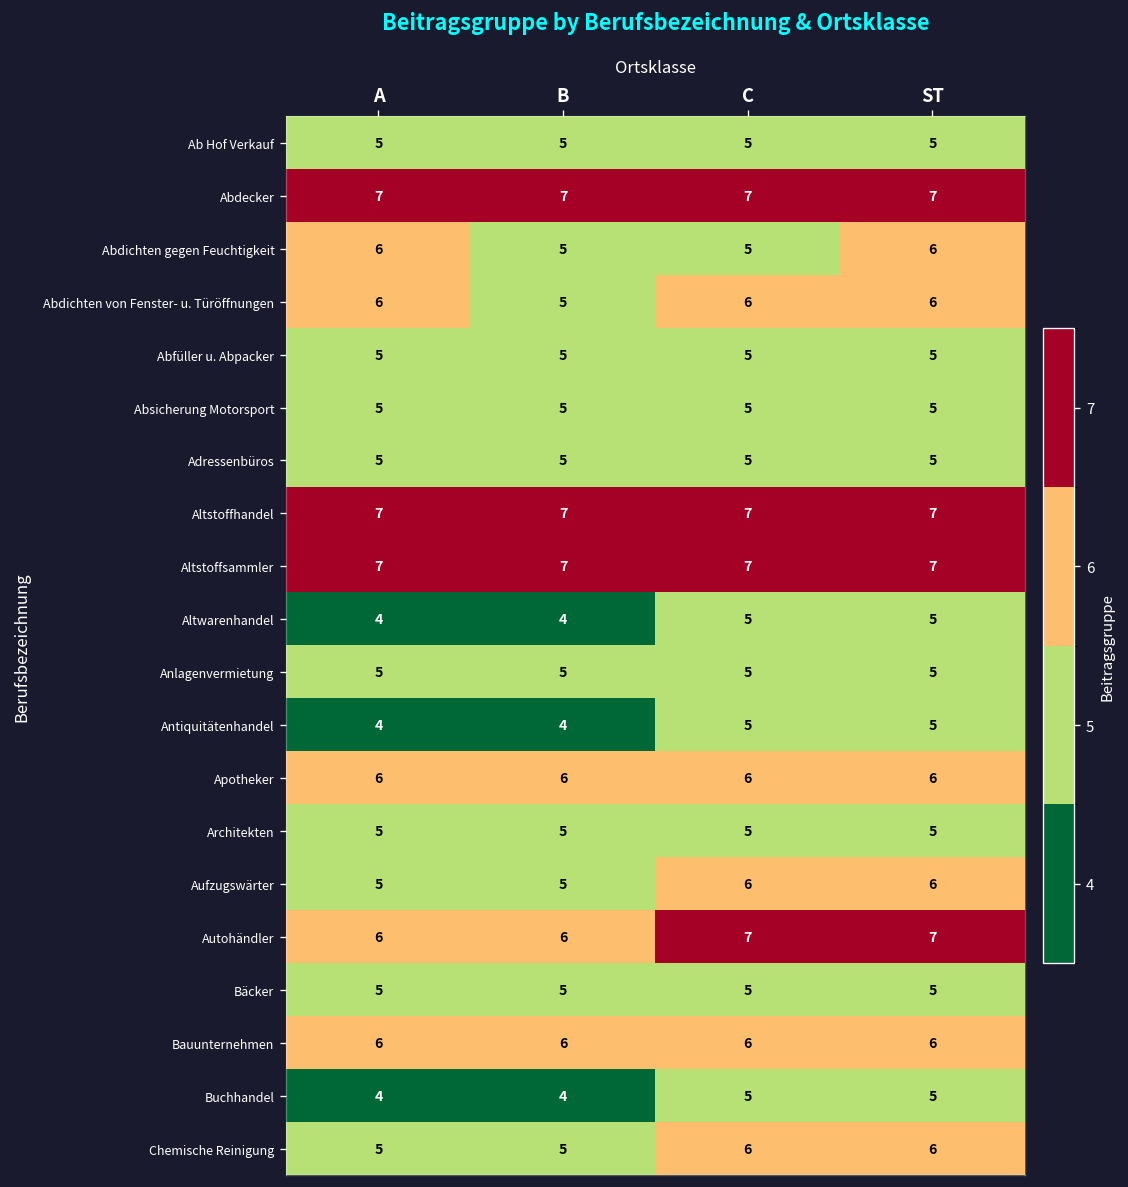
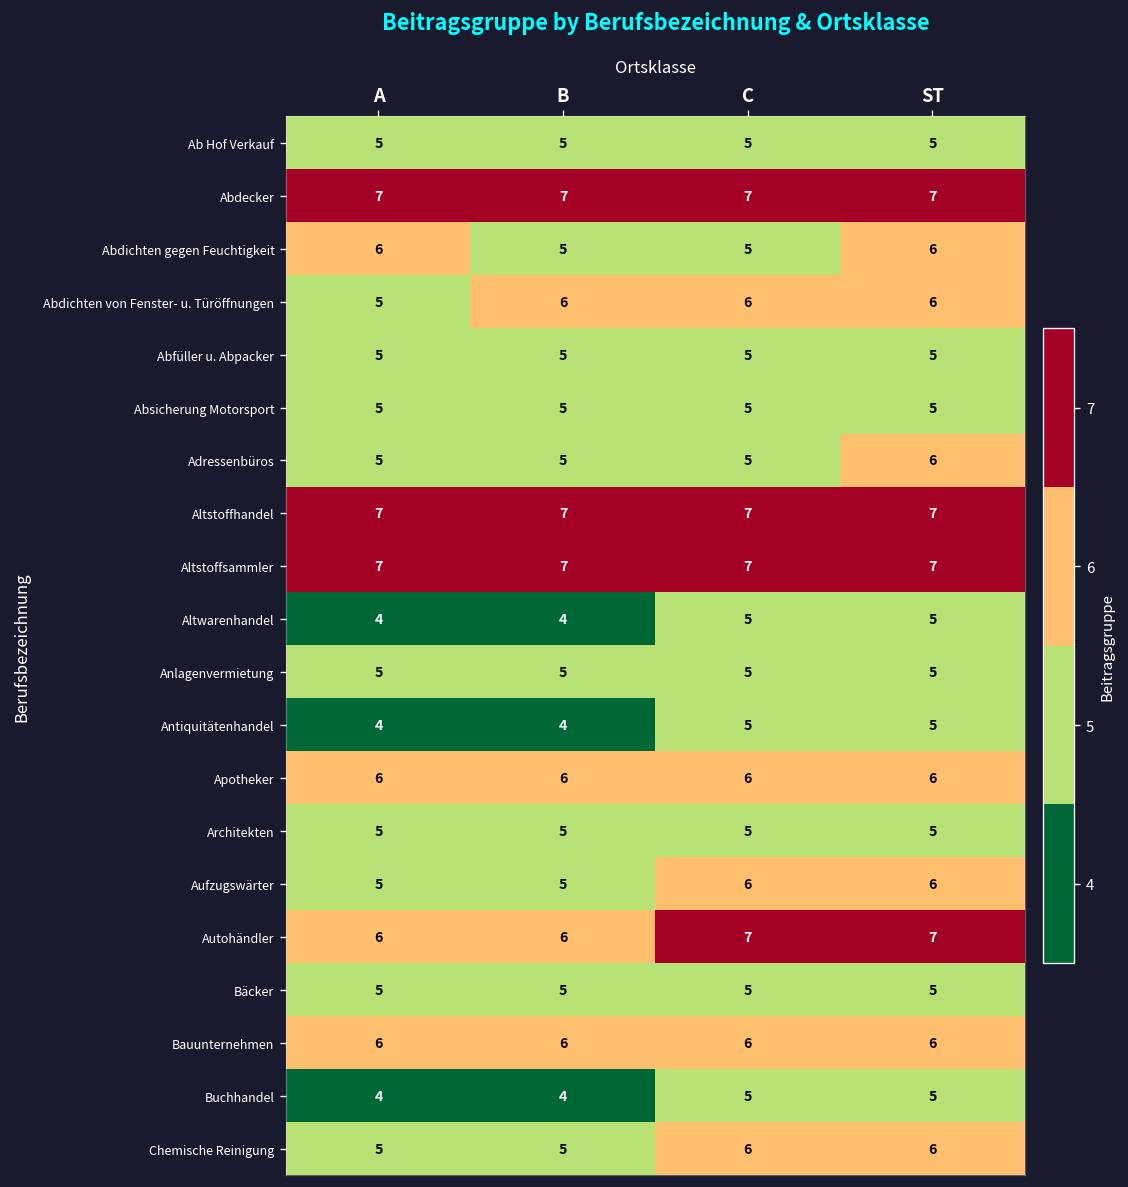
Abdichten von Fenster- u. Türöffnungen, A: 6 -> 5
Abdichten von Fenster- u. Türöffnungen, B: 5 -> 6
Adressenbüros, ST: 5 -> 6
